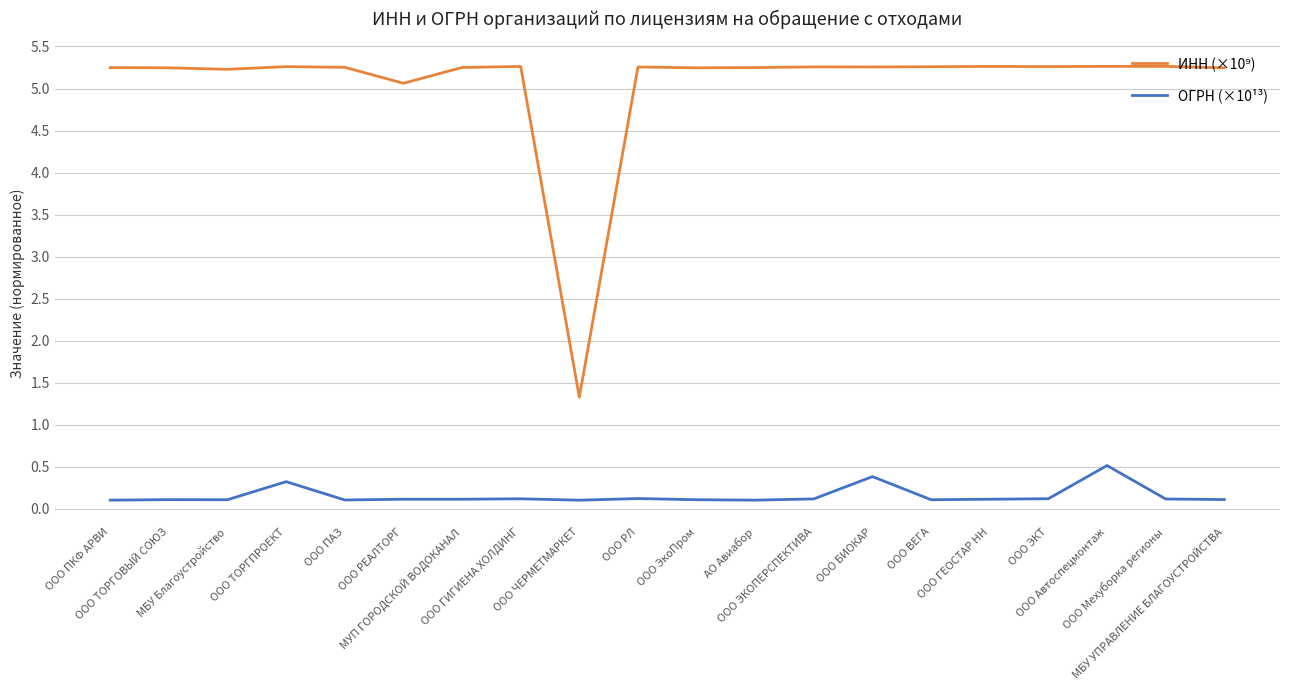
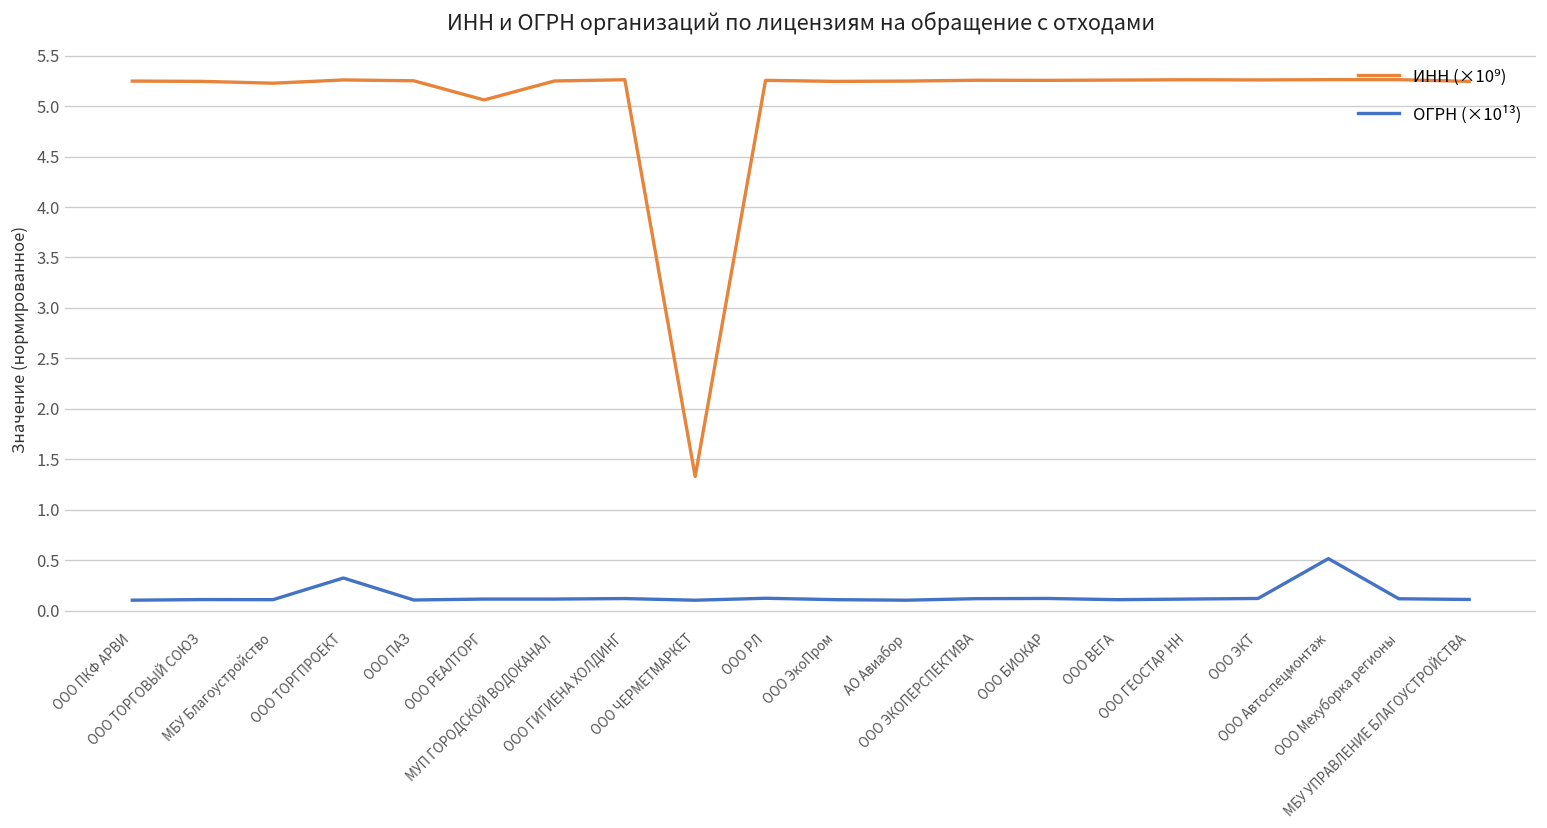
ОГРН (×10¹³), ООО БИОКАР: 0.4 -> 0.1
